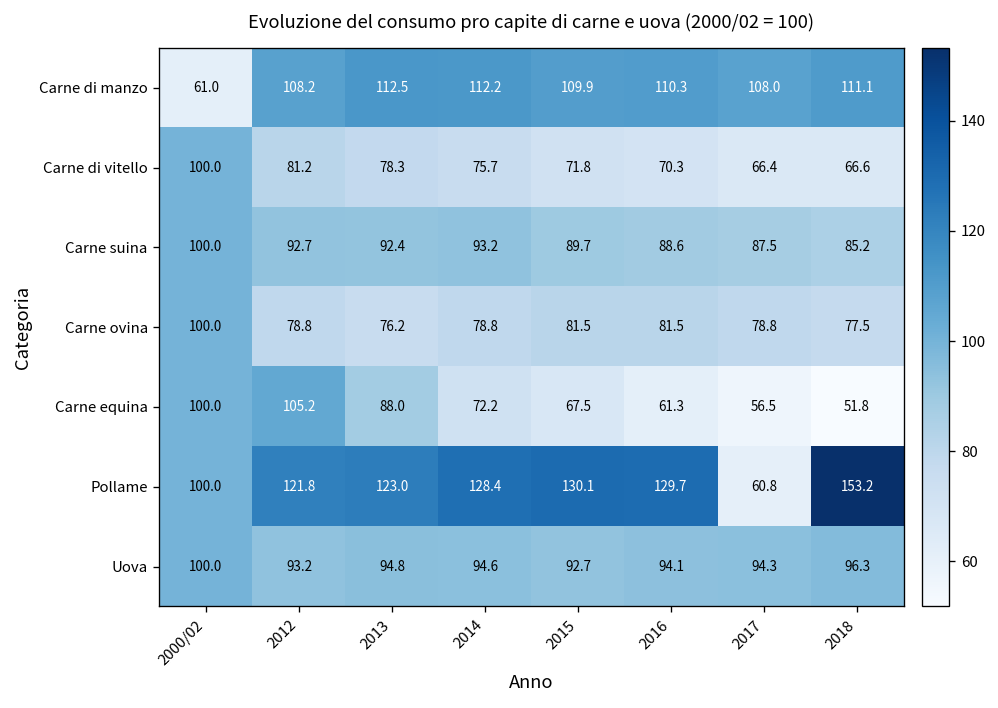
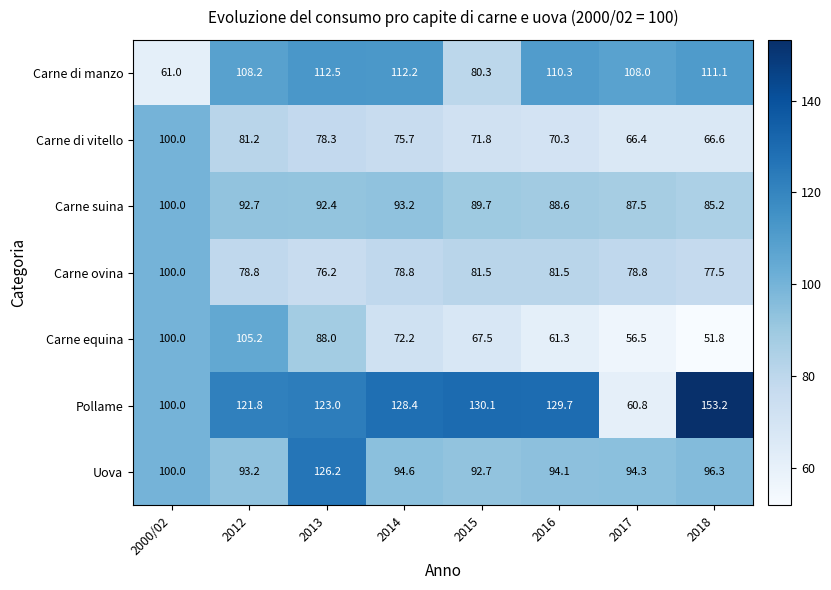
Carne di manzo, 2015: 109.9 -> 80.3
Uova, 2013: 94.8 -> 126.2
